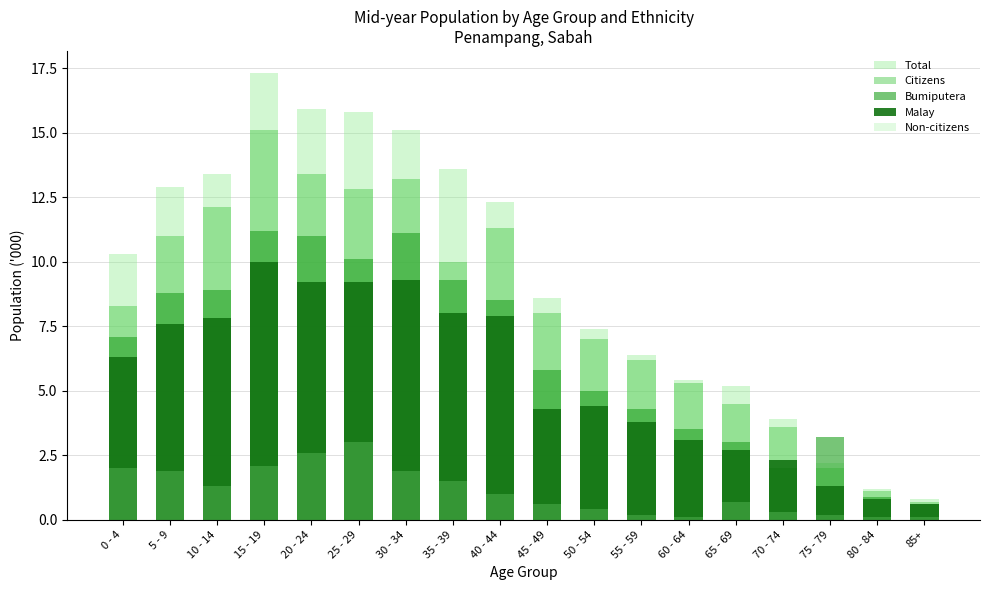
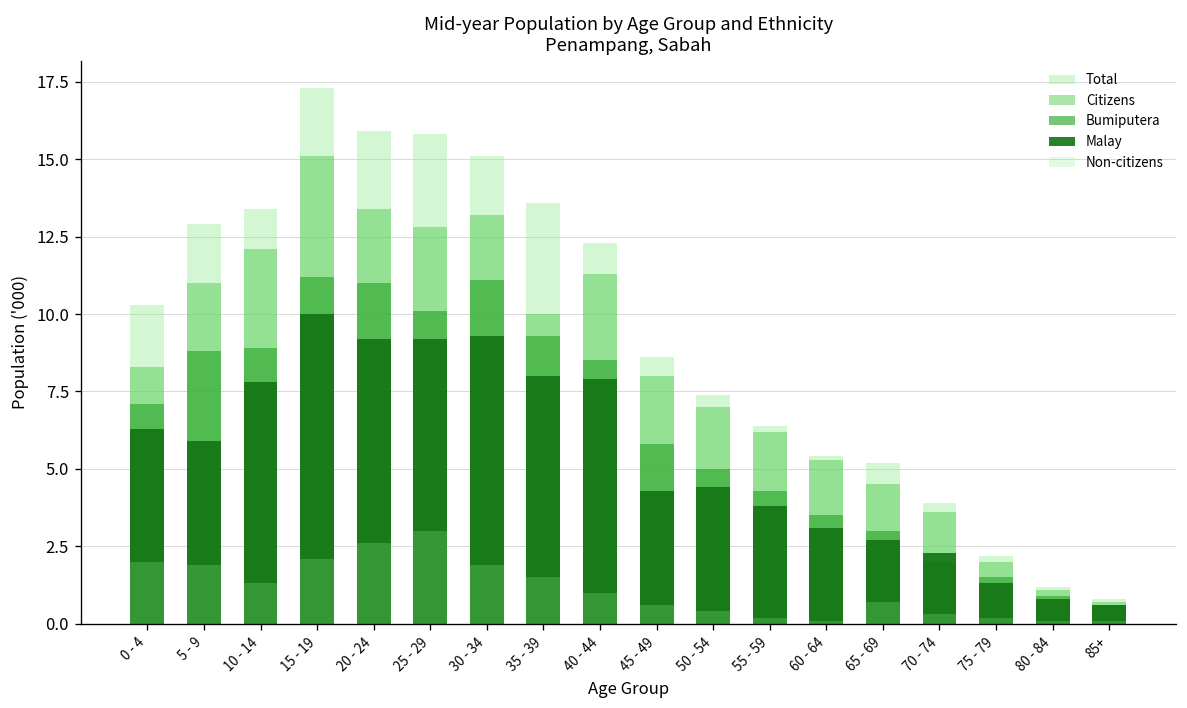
Malay, 5 - 9: 7.6 -> 5.9
Bumiputera, 75 - 79: 3.2 -> 1.5
